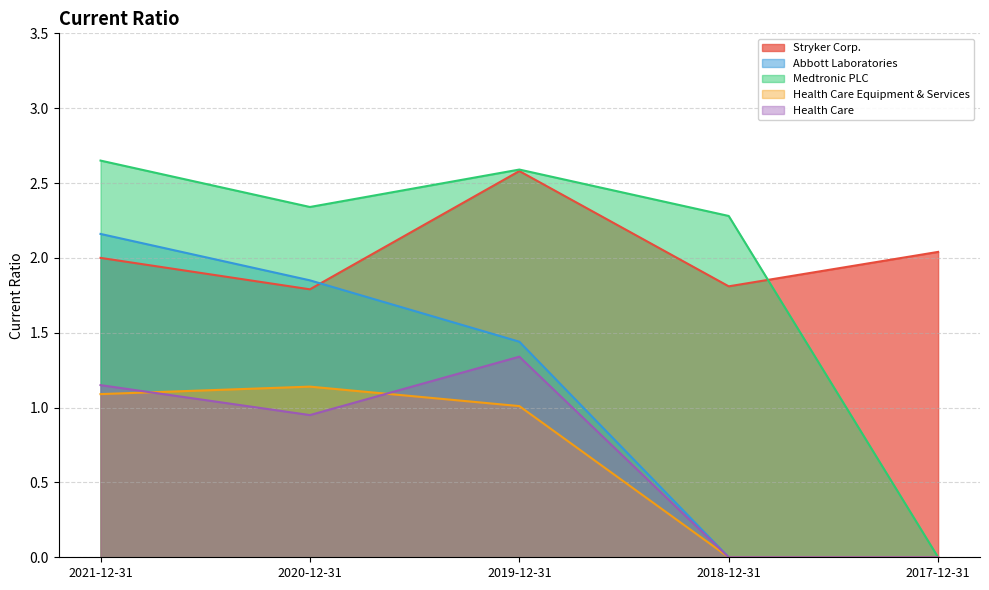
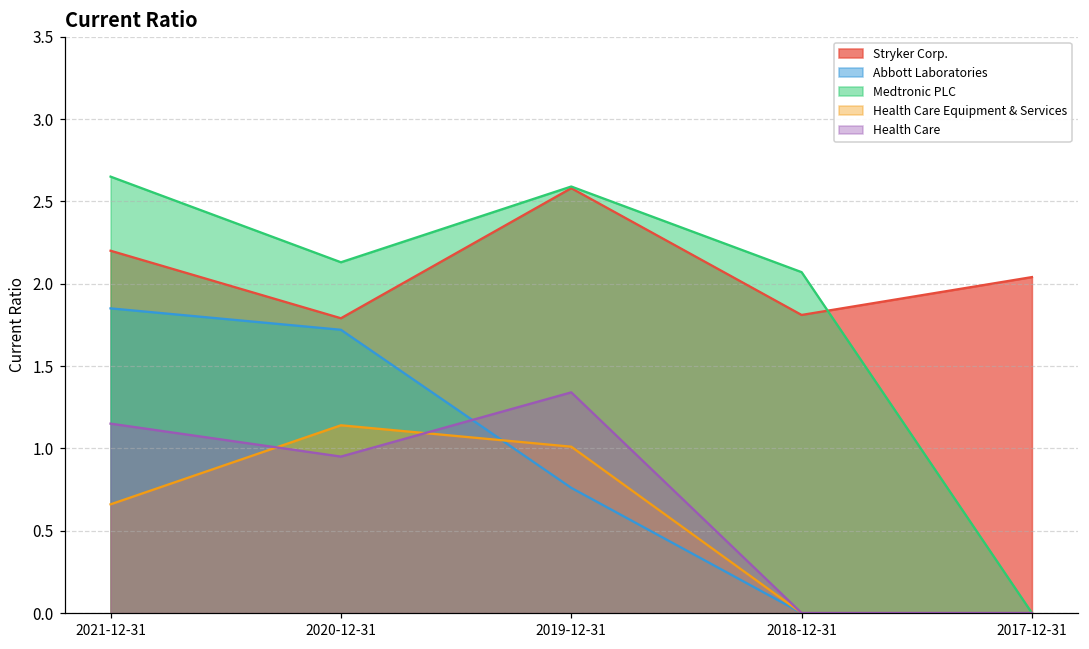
Stryker Corp., 2021-12-31: 2.0 -> 2.2
Abbott Laboratories, 2021-12-31: 2.16 -> 1.85
Health Care Equipment & Services, 2021-12-31: 1.09 -> 0.66
Abbott Laboratories, 2020-12-31: 1.85 -> 1.72
Medtronic PLC, 2020-12-31: 2.34 -> 2.13
Abbott Laboratories, 2019-12-31: 1.44 -> 0.76
Medtronic PLC, 2018-12-31: 2.28 -> 2.07
